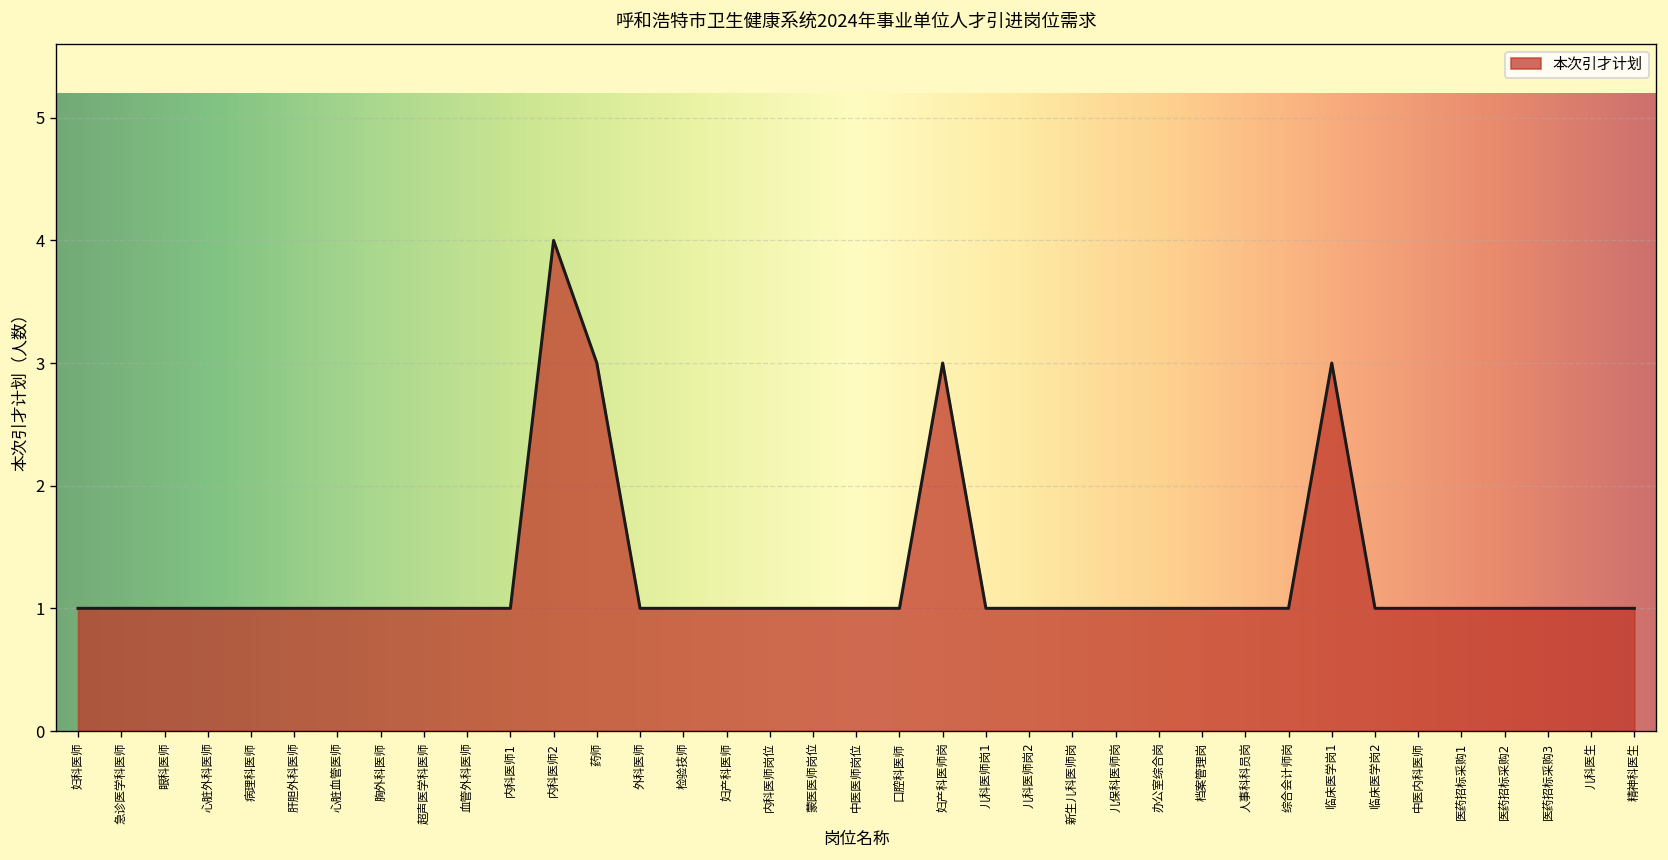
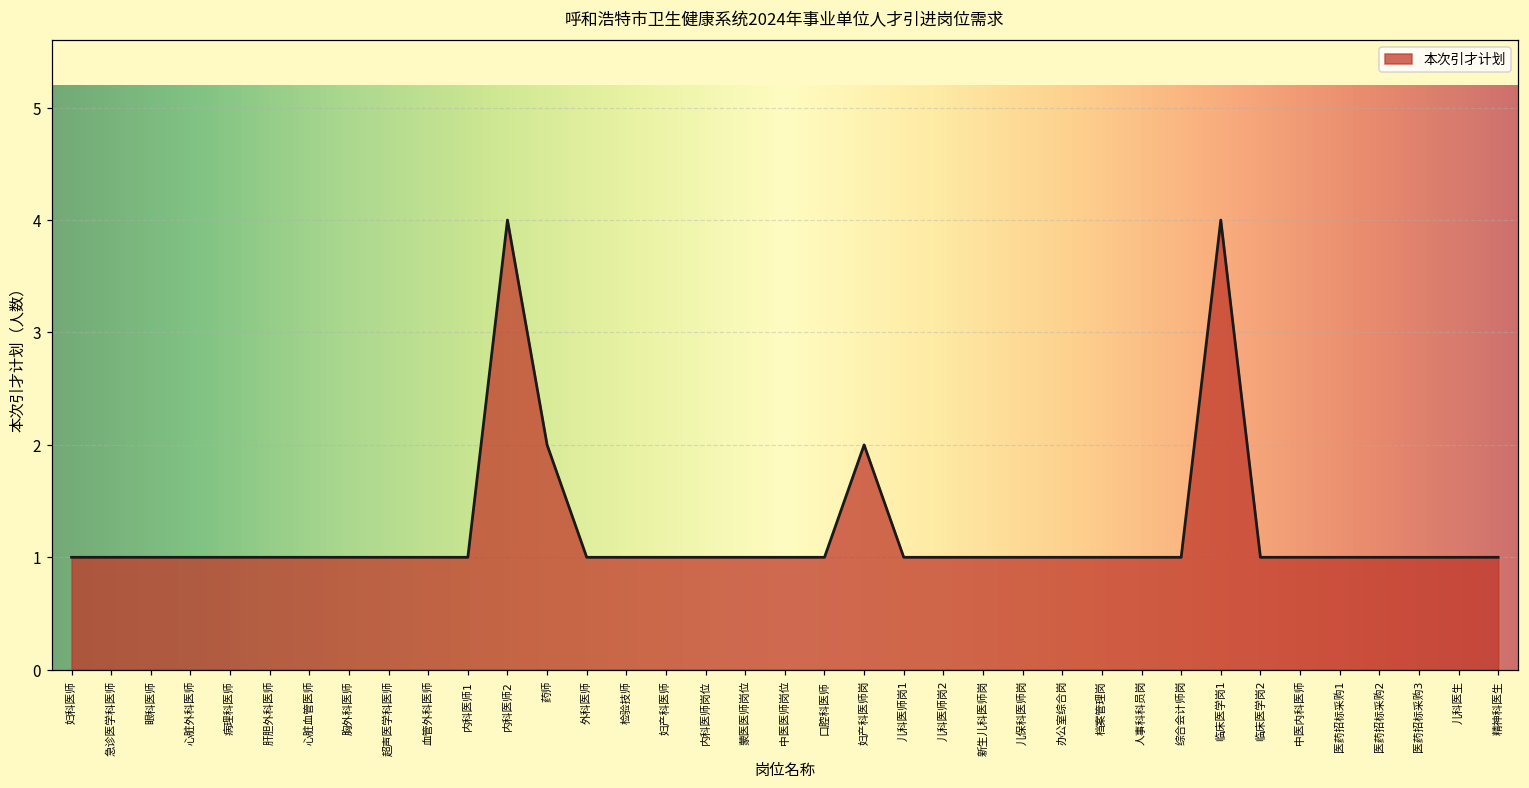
药师: 3 -> 2
妇产科医师岗: 3 -> 2
临床医学岗1: 3 -> 4
